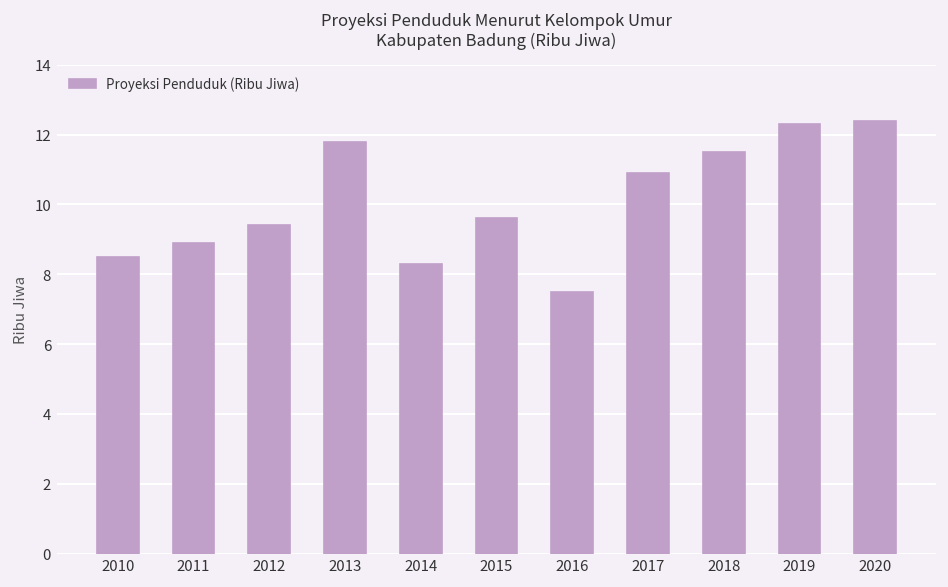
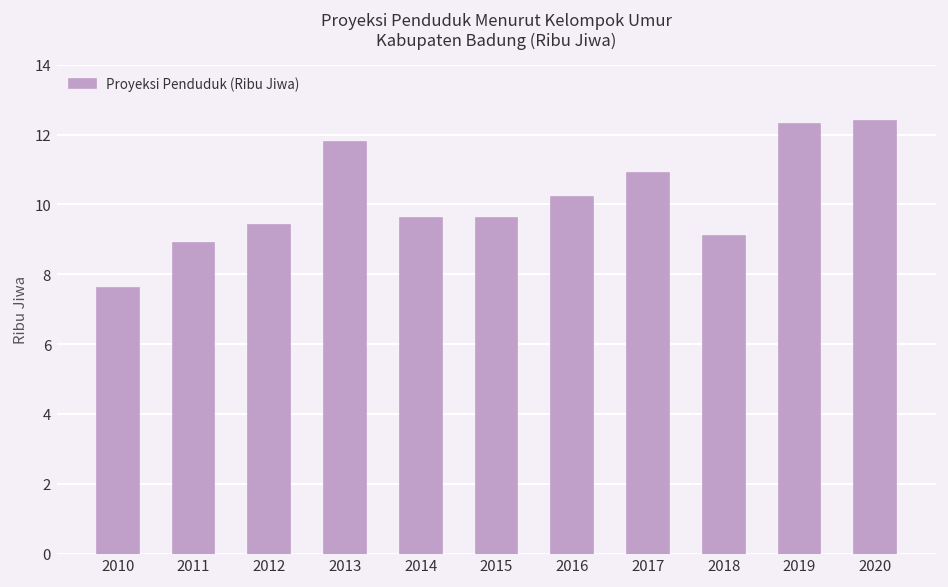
2010: 8.5 -> 7.6
2014: 8.3 -> 9.6
2016: 7.5 -> 10.2
2018: 11.5 -> 9.1
